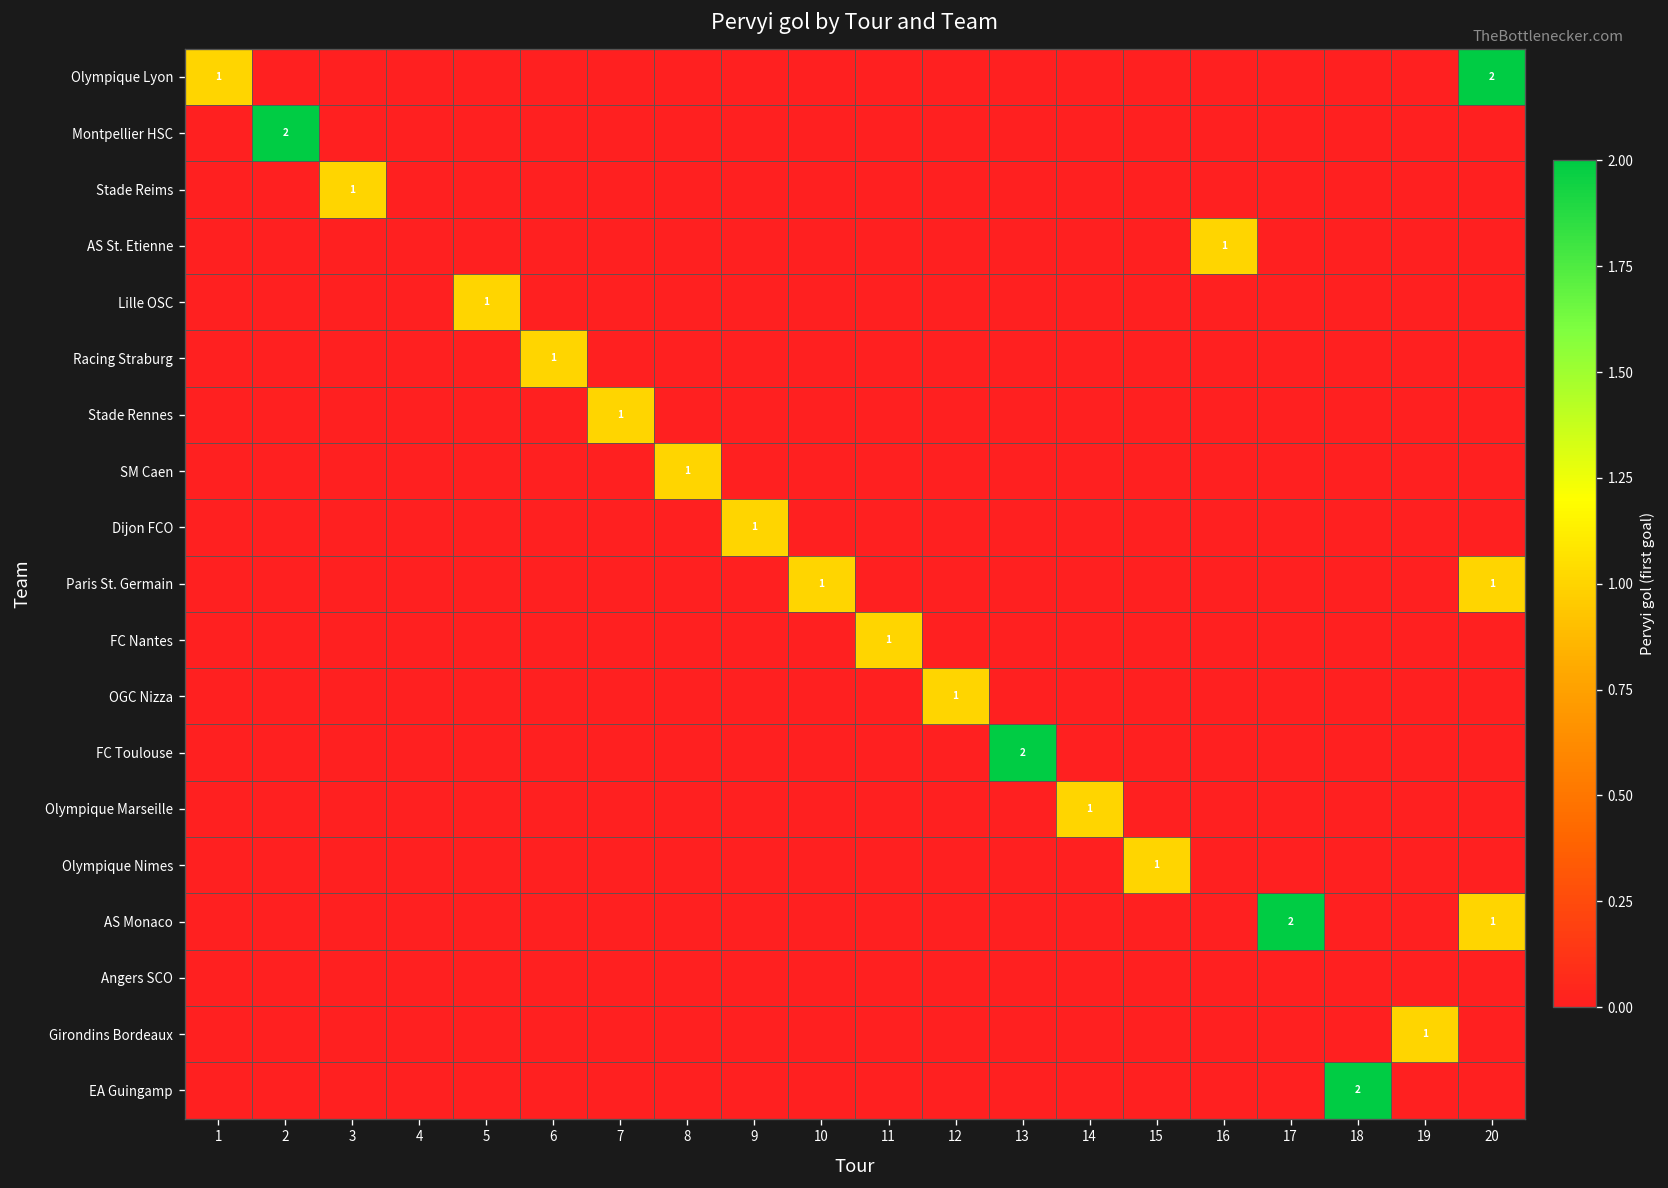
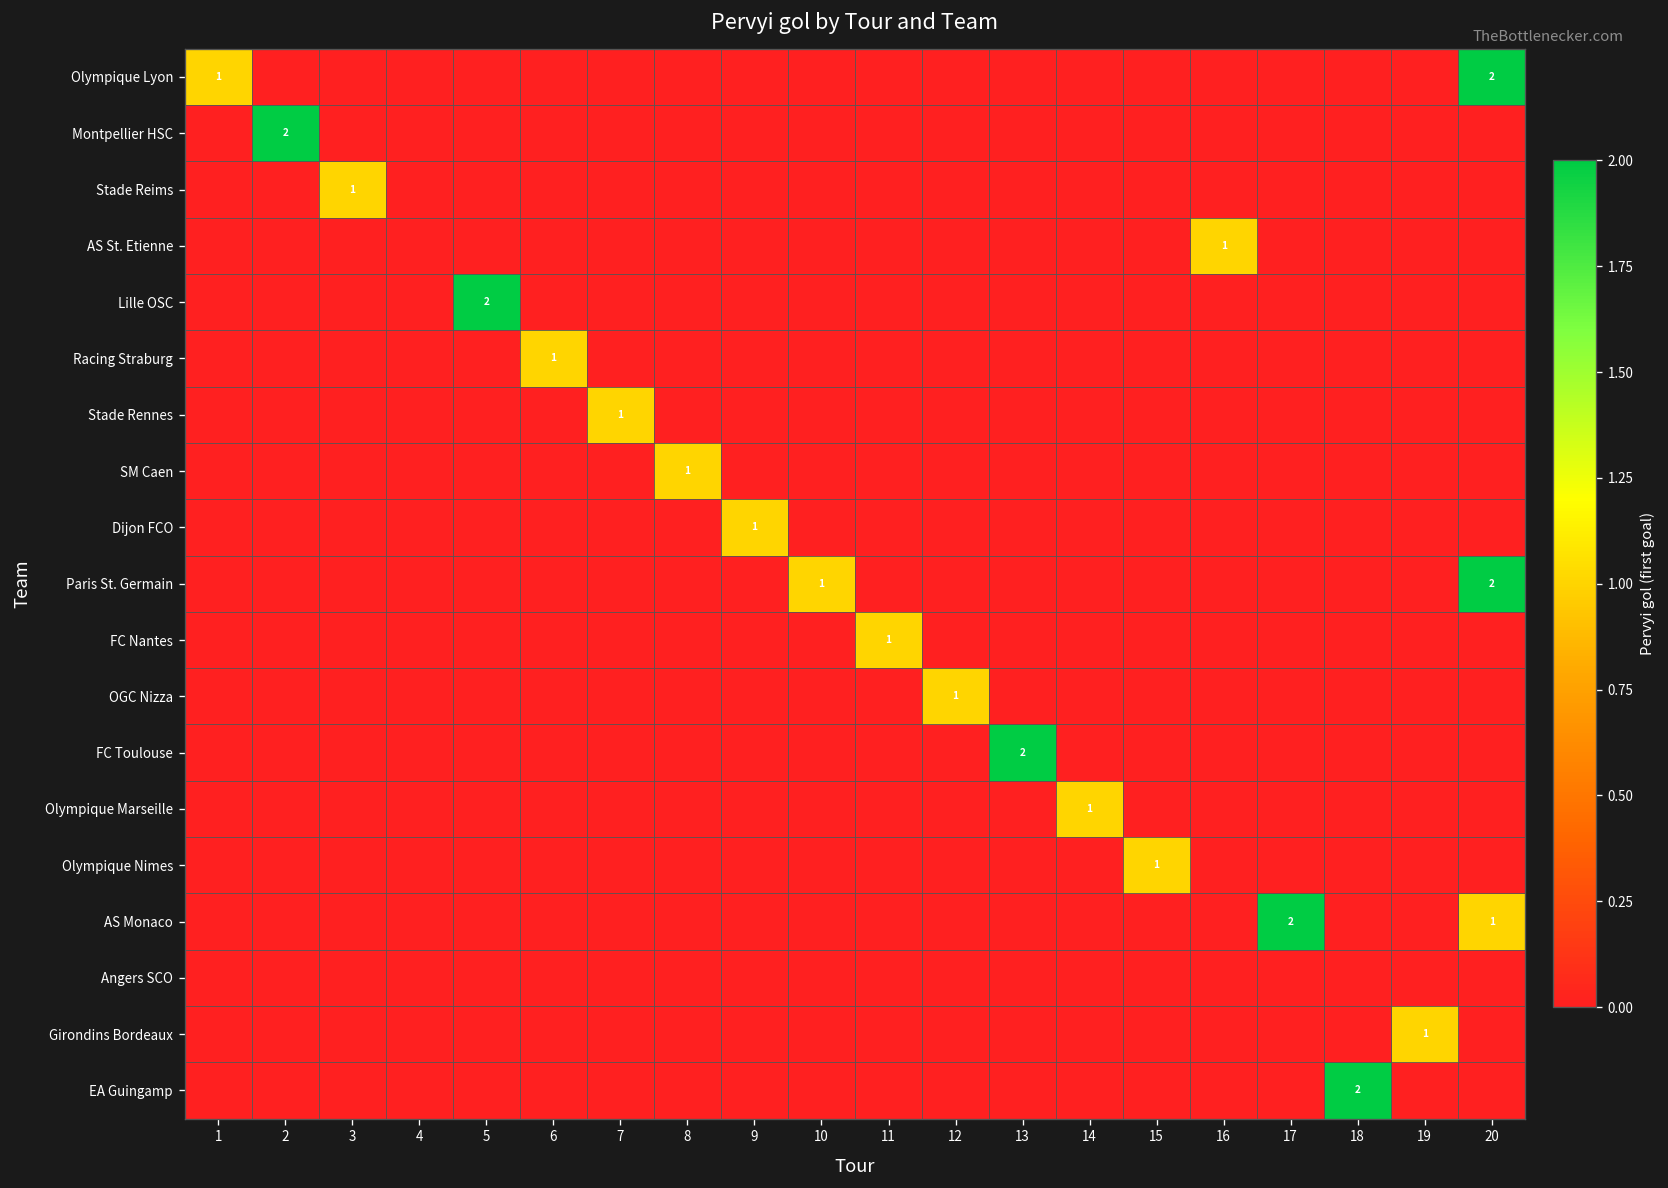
Lille OSC, 5: 1 -> 2
Paris St. Germain, 20: 1 -> 2
